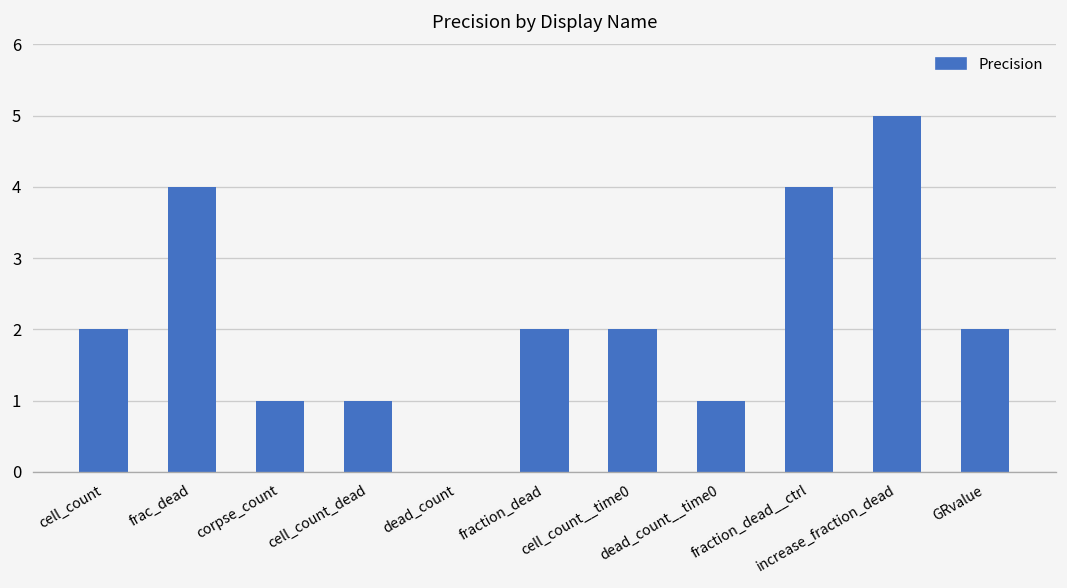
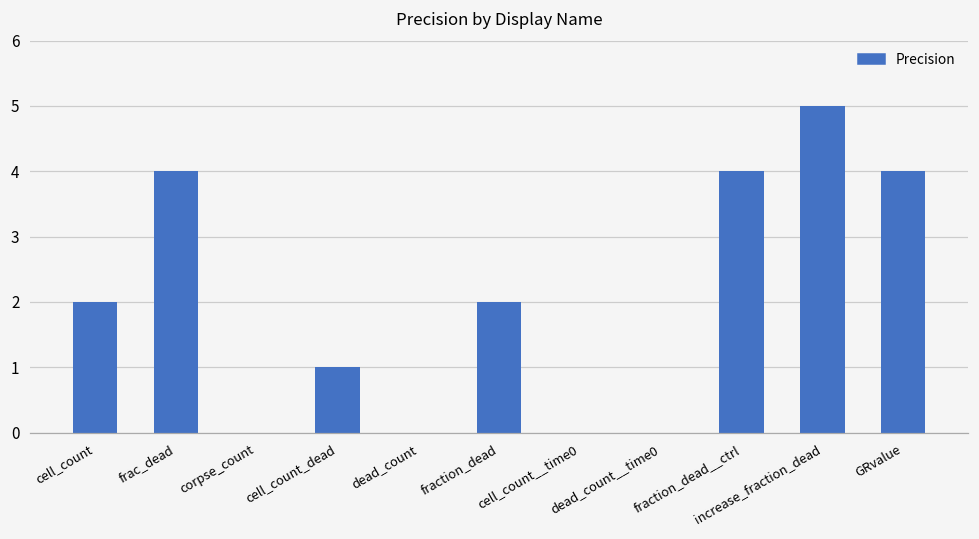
corpse_count: 1 -> 0
cell_count__time0: 2 -> 0
dead_count__time0: 1 -> 0
GRvalue: 2 -> 4
